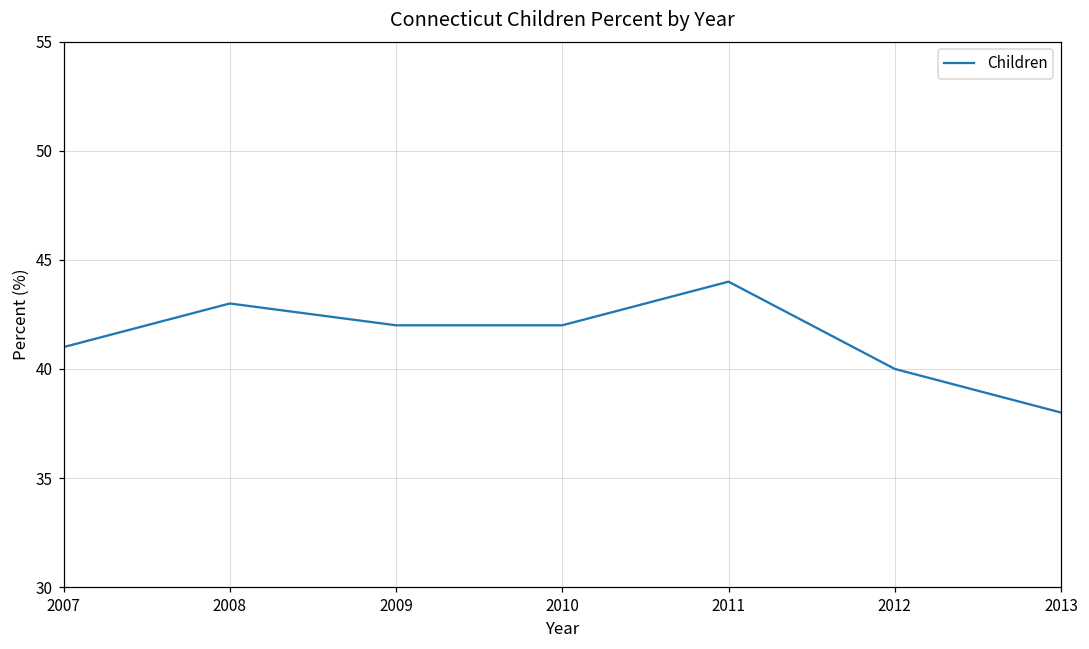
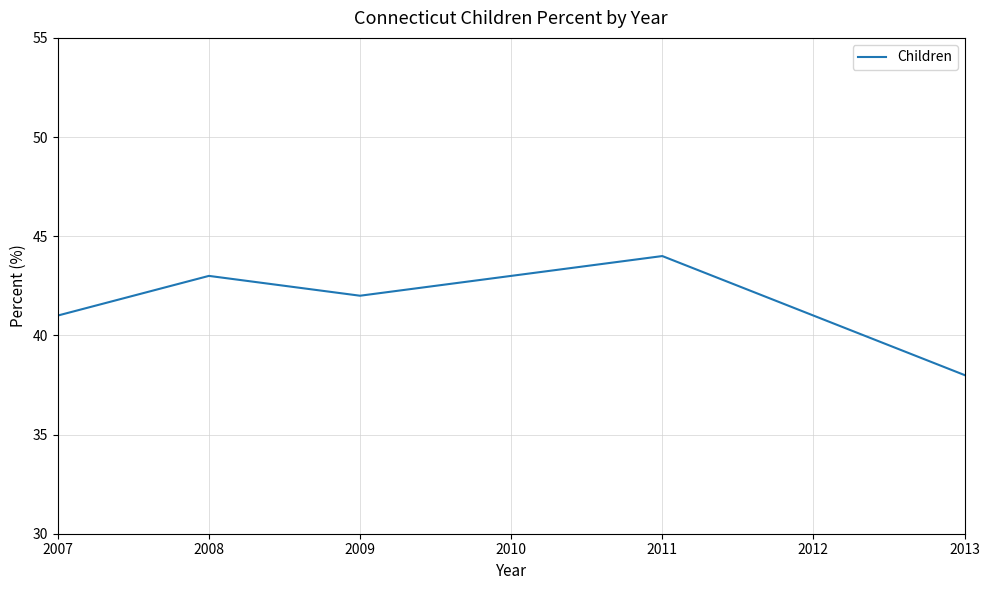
2010: 42 -> 43
2012: 40 -> 41
